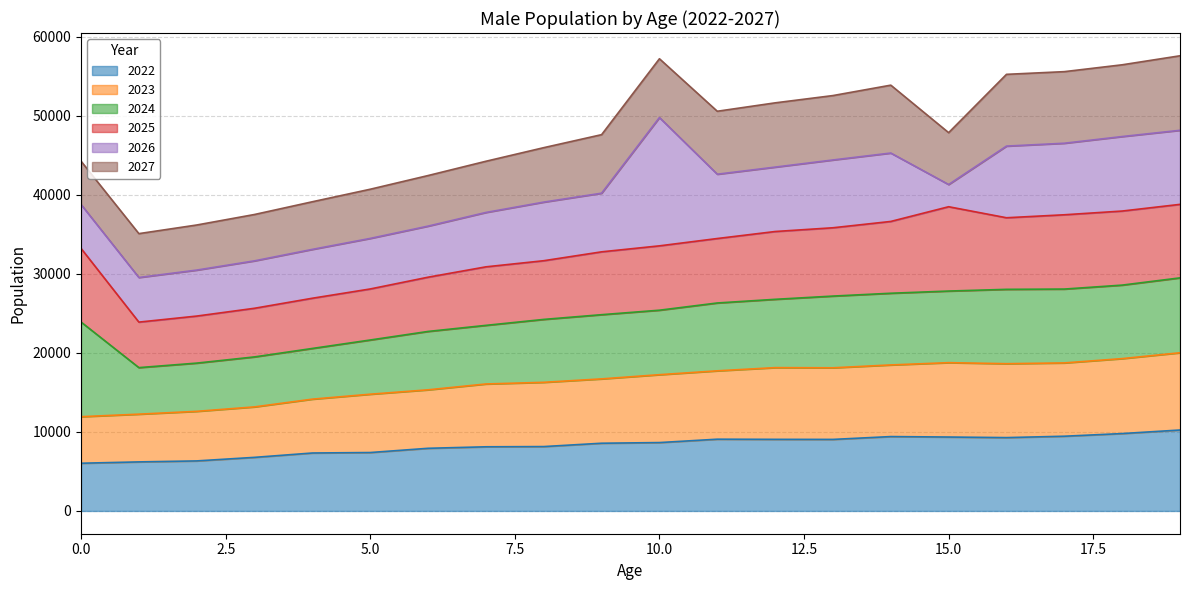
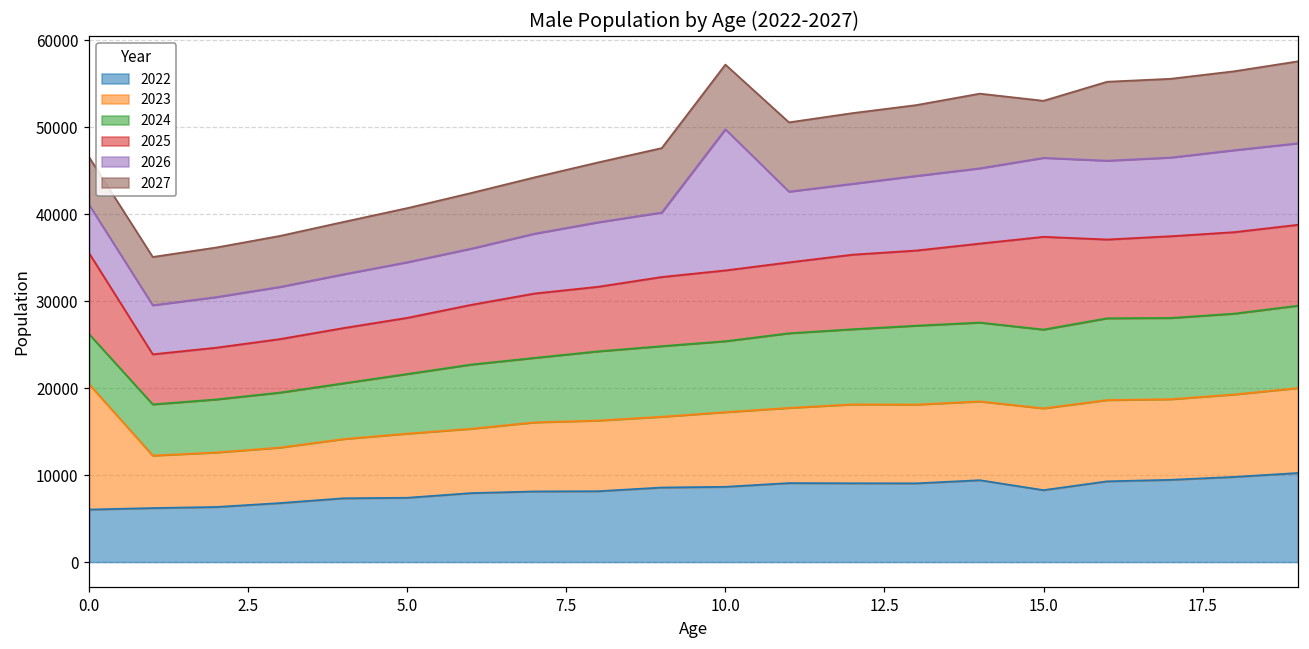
2023, 0.0: 6000 -> 14000
2024, 0.0: 12000 -> 6000
2022, 15.0: 9000 -> 8000
2026, 15.0: 3000 -> 9000
